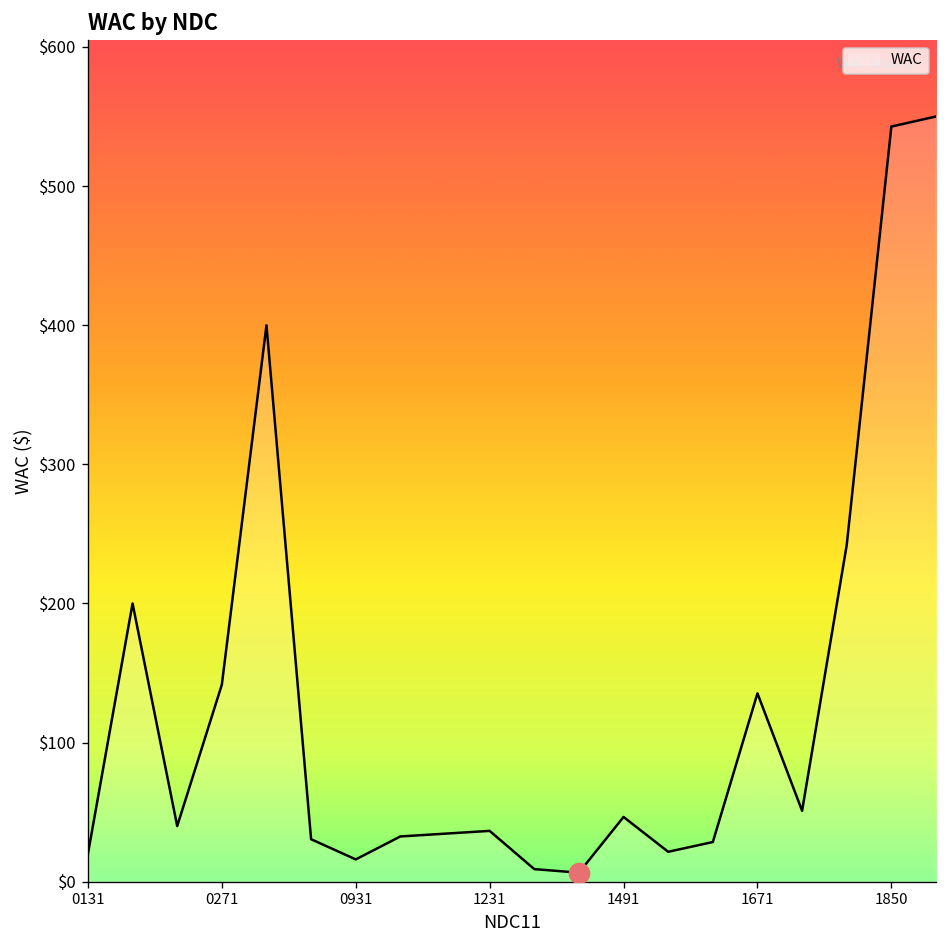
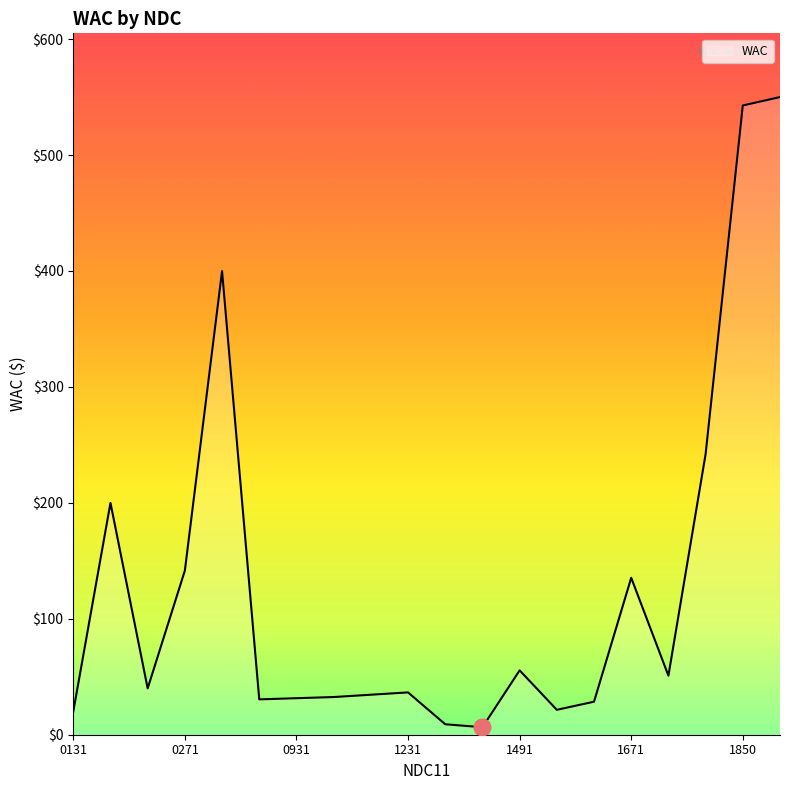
WAC, 0931: $16 -> $32
WAC, 1491: $47 -> $56
